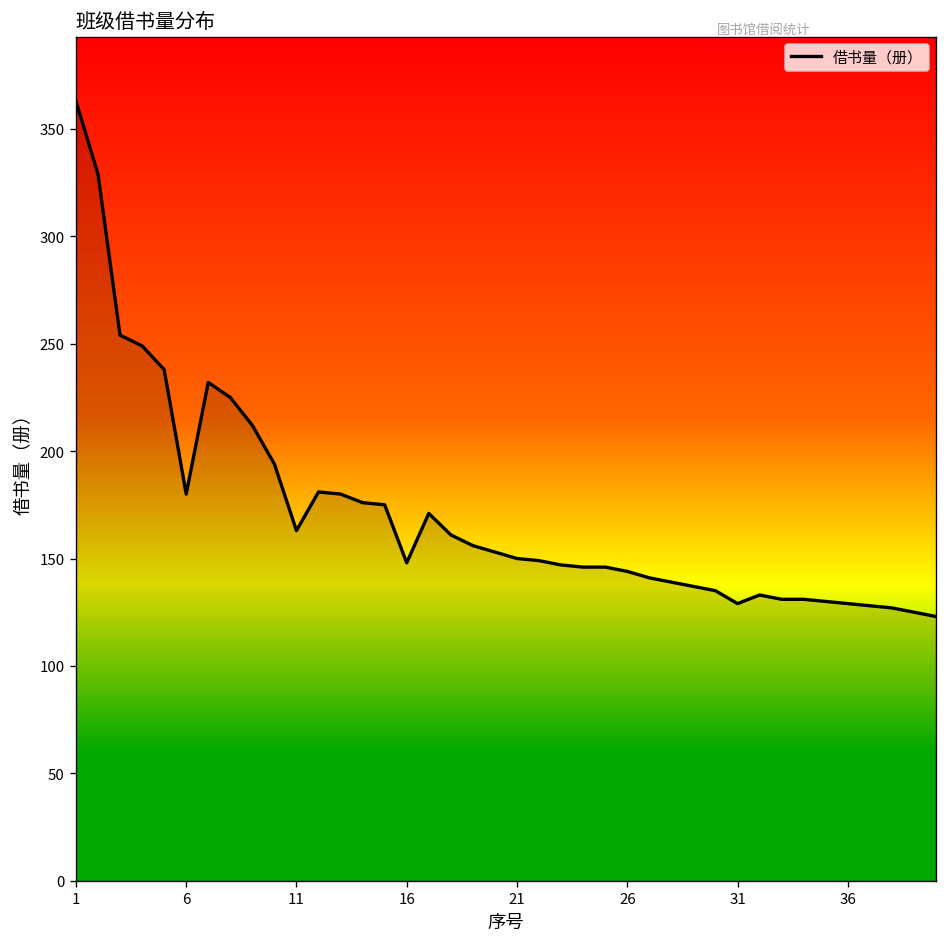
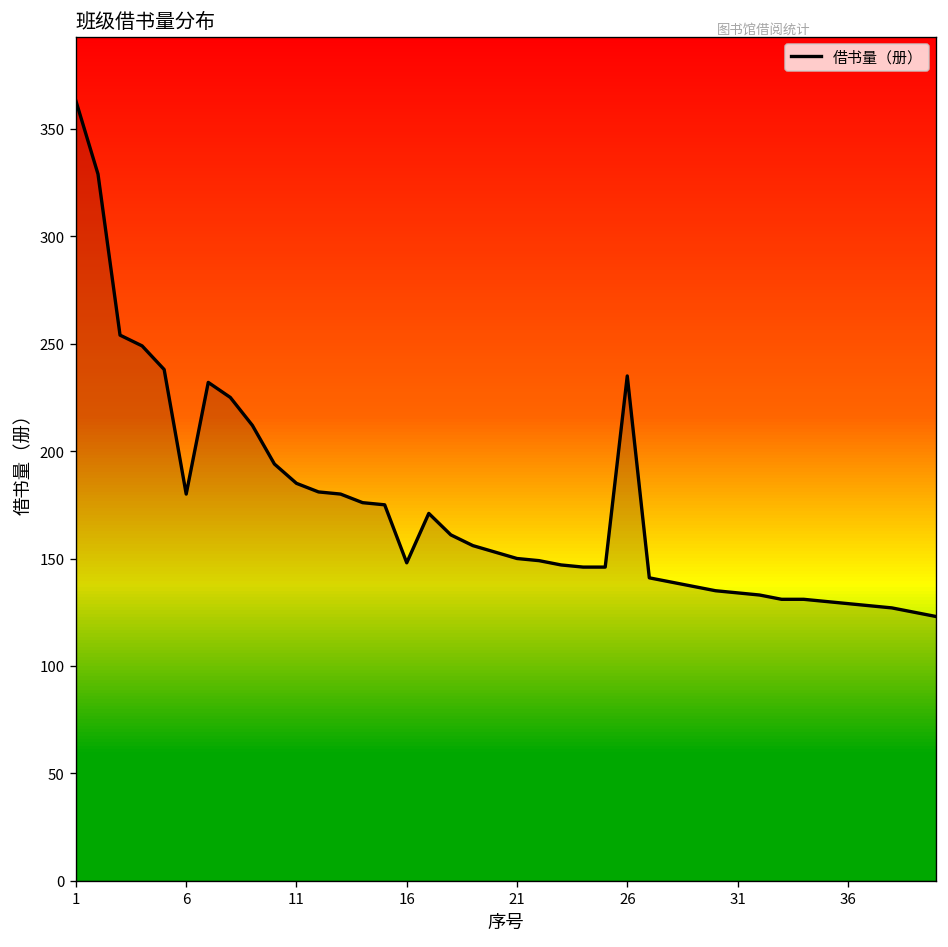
11: 163 -> 185
26: 144 -> 235
31: 129 -> 134
